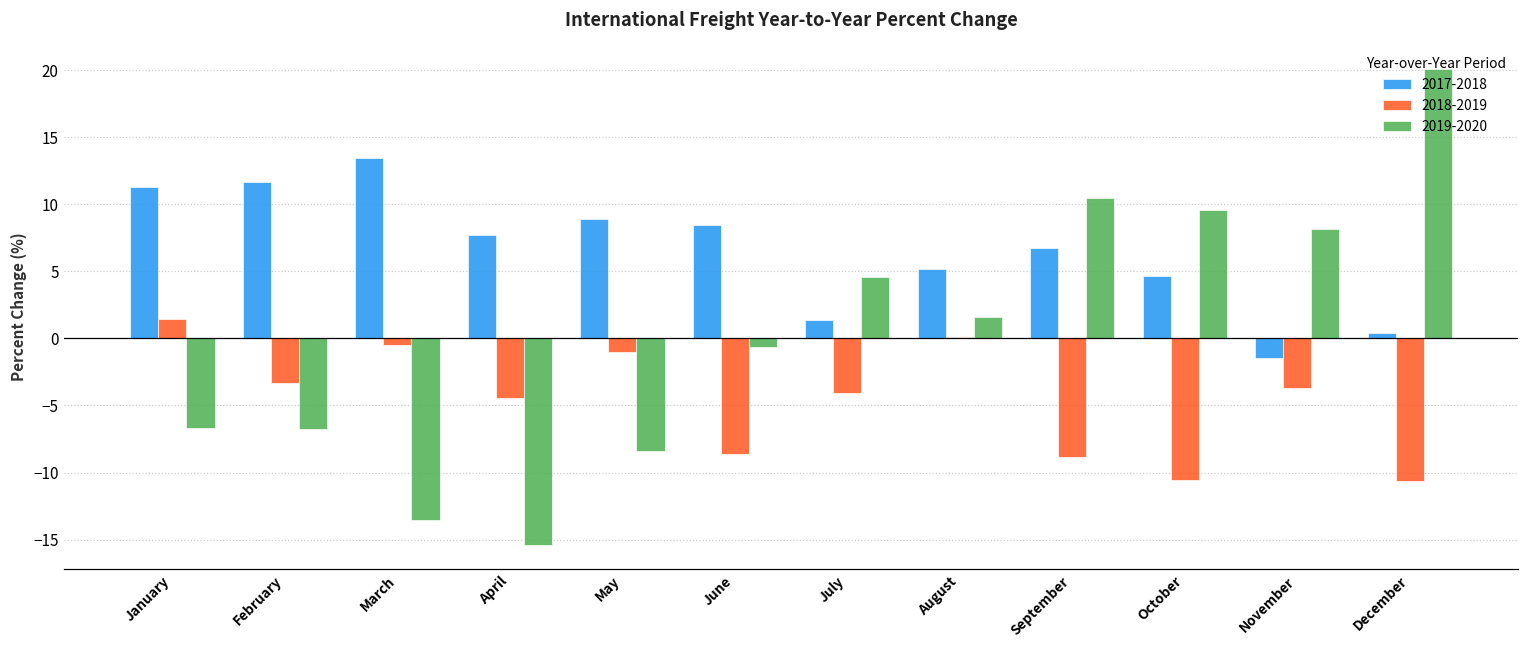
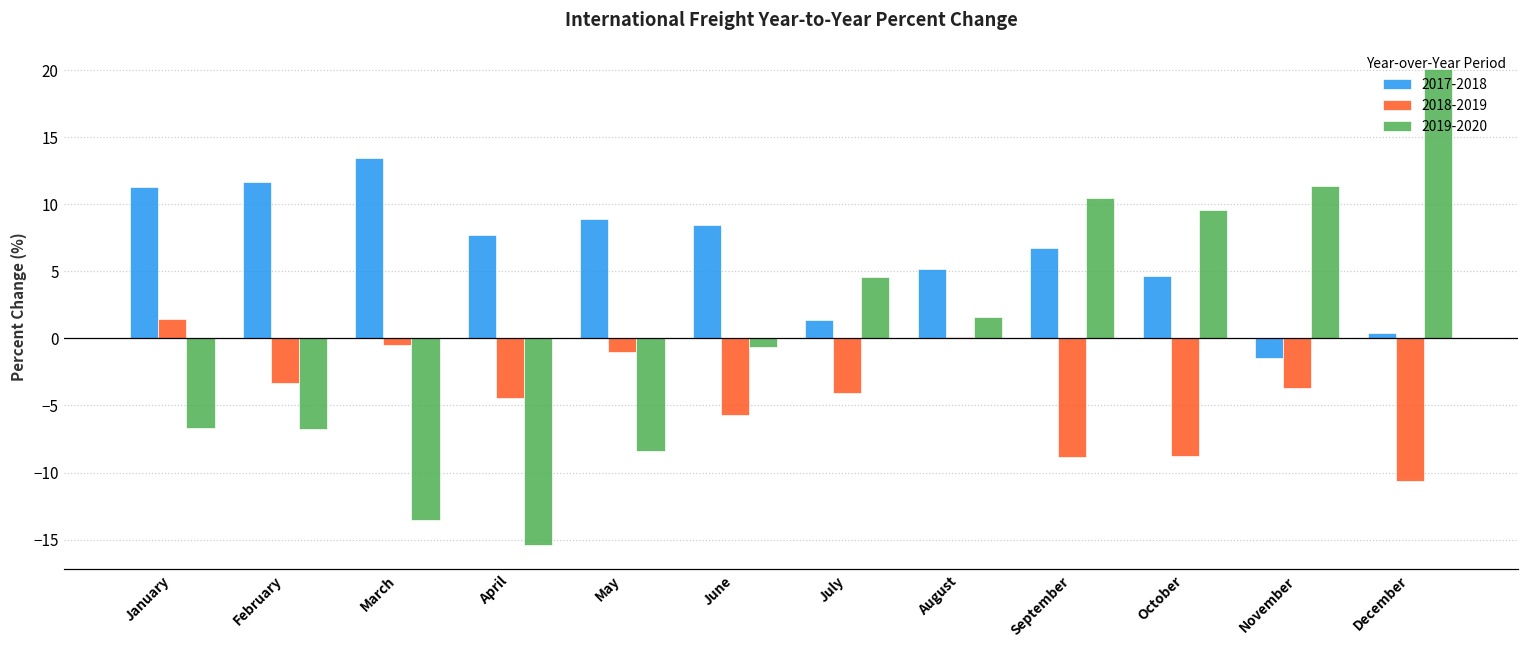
2018-2019, June: -8.6 -> -5.7
2018-2019, October: -10.6 -> -8.7
2019-2020, November: 8.1 -> 11.4
